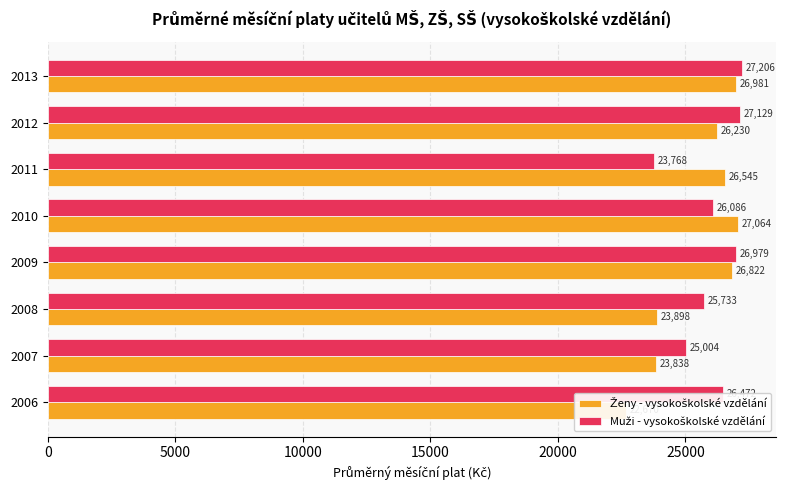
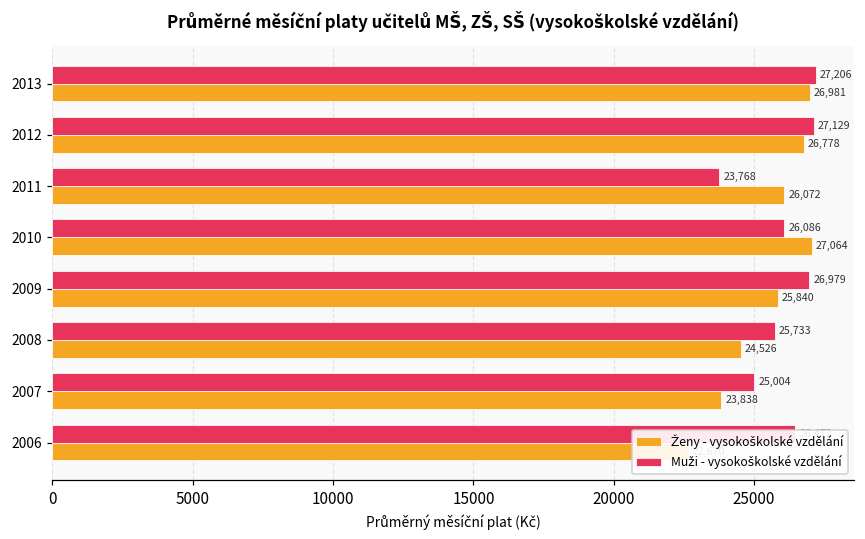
Ženy - vysokoškolské vzdělání, 2012: 26,230 -> 26,778
Ženy - vysokoškolské vzdělání, 2011: 26,545 -> 26,072
Ženy - vysokoškolské vzdělání, 2009: 26,822 -> 25,840
Ženy - vysokoškolské vzdělání, 2008: 23,898 -> 24,526
